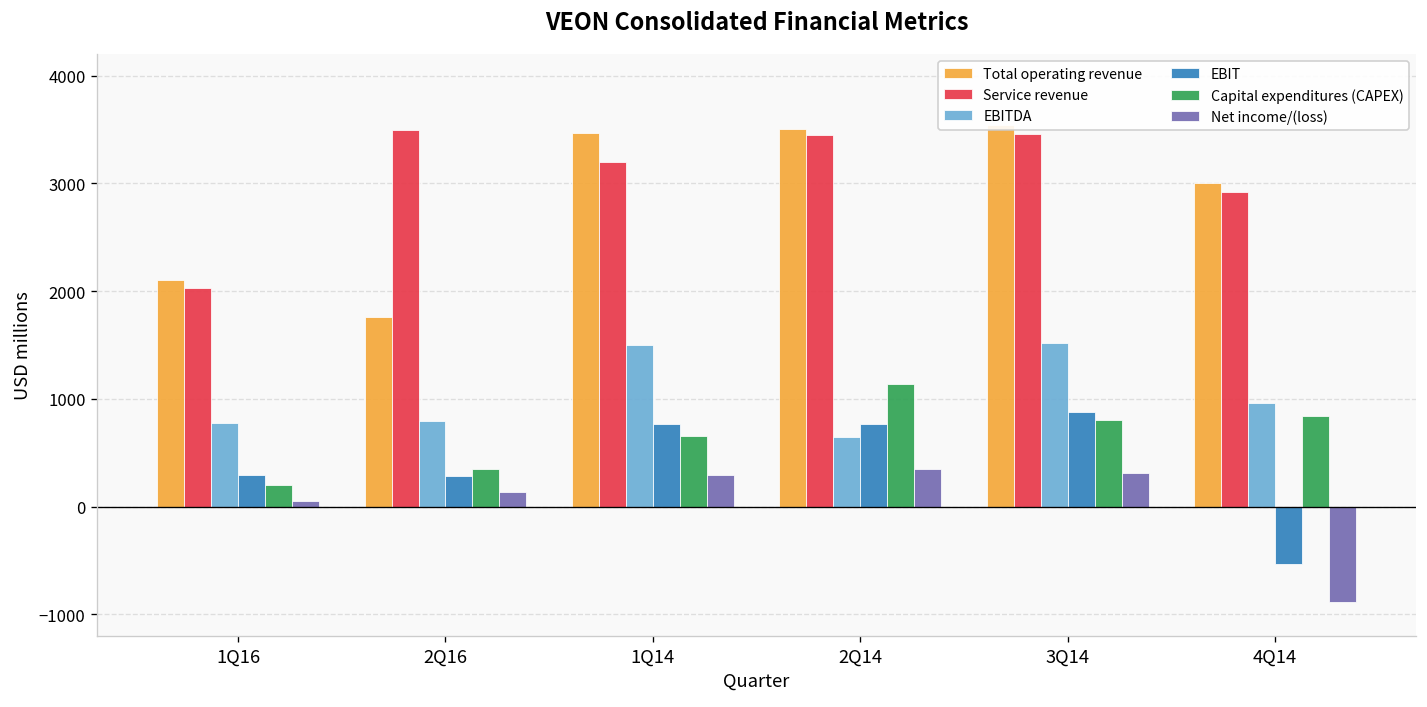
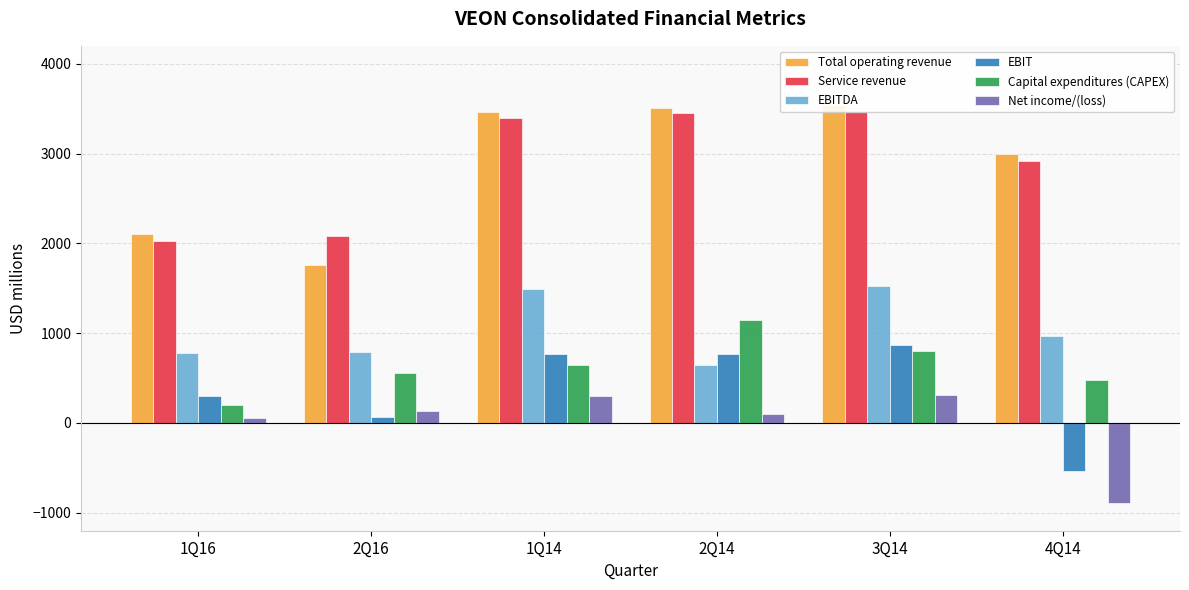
Service revenue, 2Q16: 3500 -> 2100
EBIT, 2Q16: 300 -> 100
Capital expenditures (CAPEX), 2Q16: 300 -> 600
Service revenue, 1Q14: 3200 -> 3400
Net income/(loss), 2Q14: 400 -> 100
Capital expenditures (CAPEX), 4Q14: 800 -> 500
